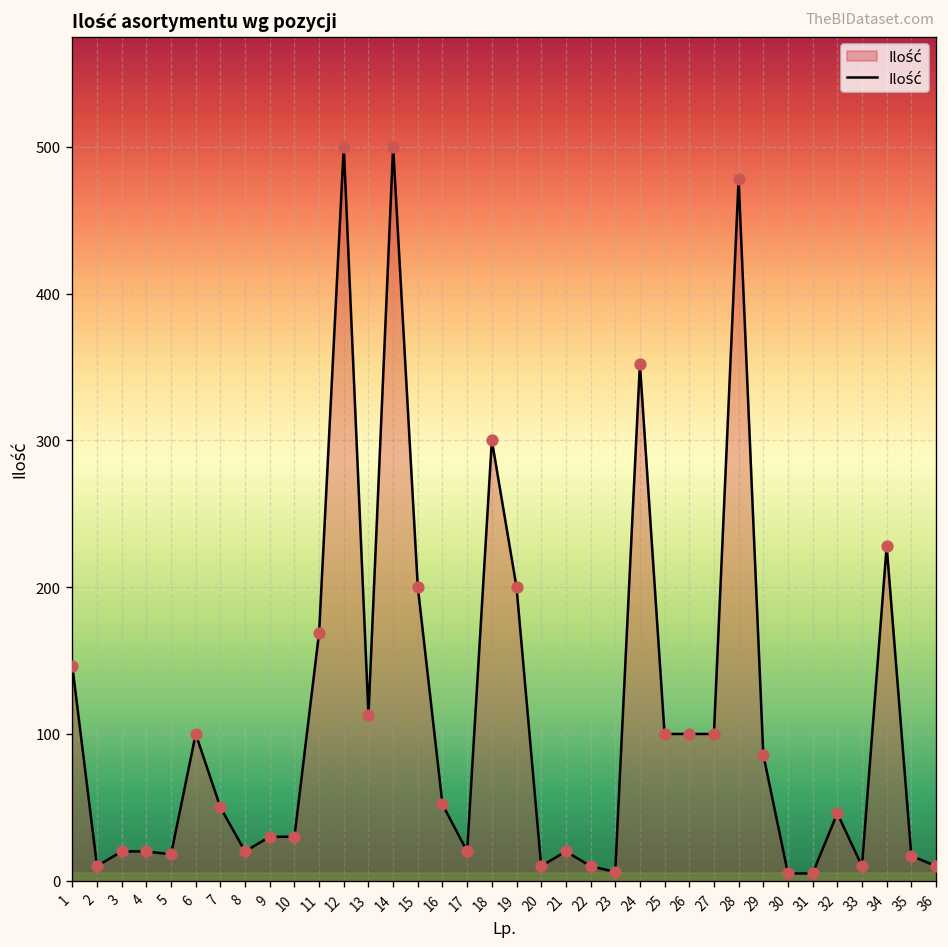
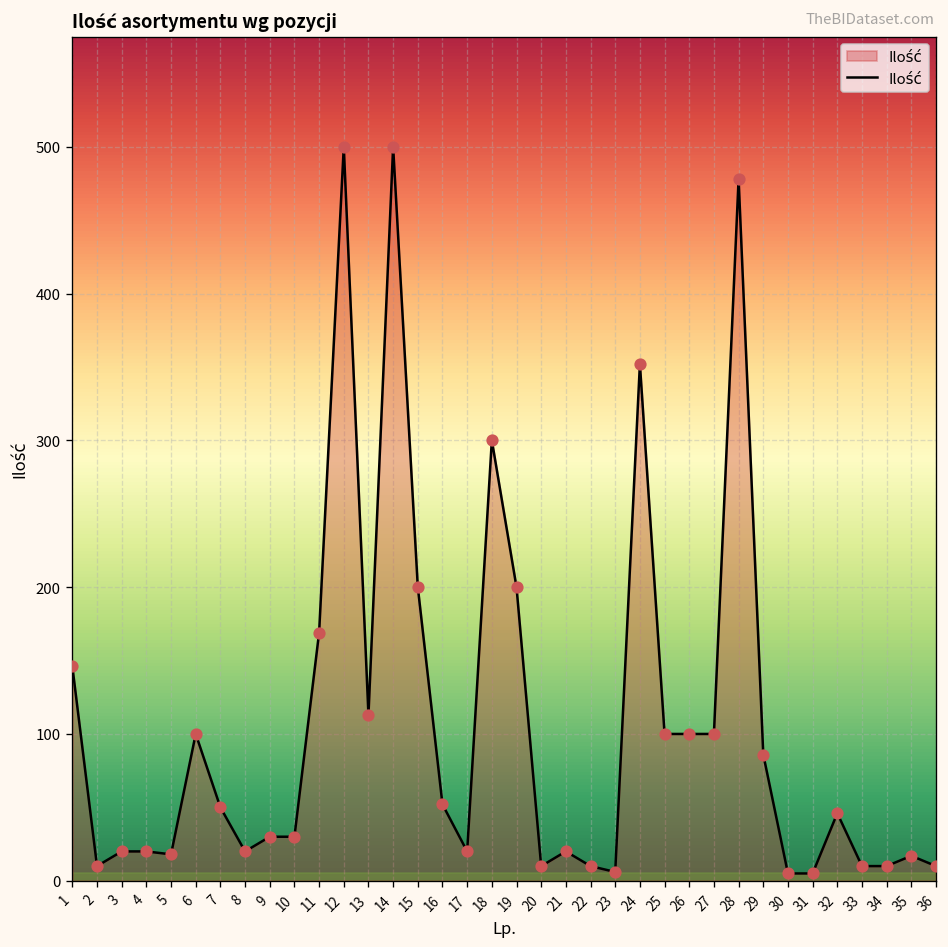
34: 228 -> 10
